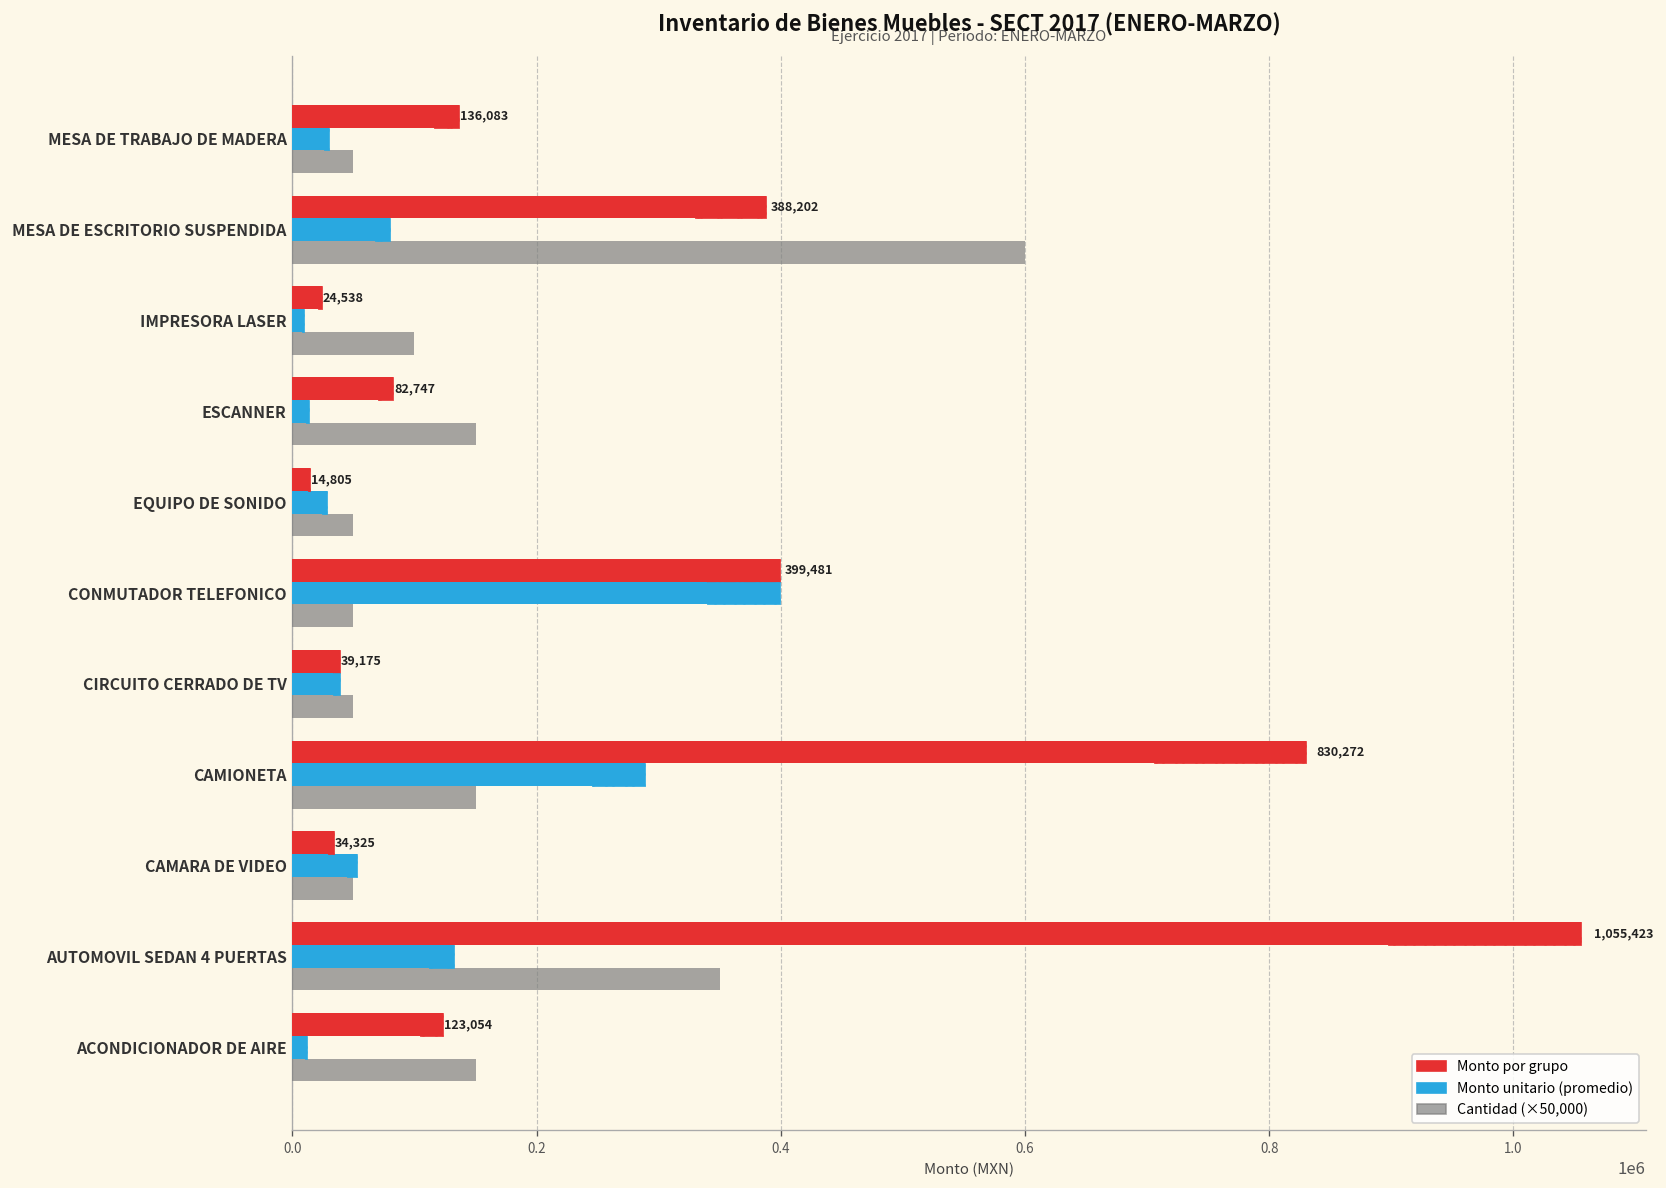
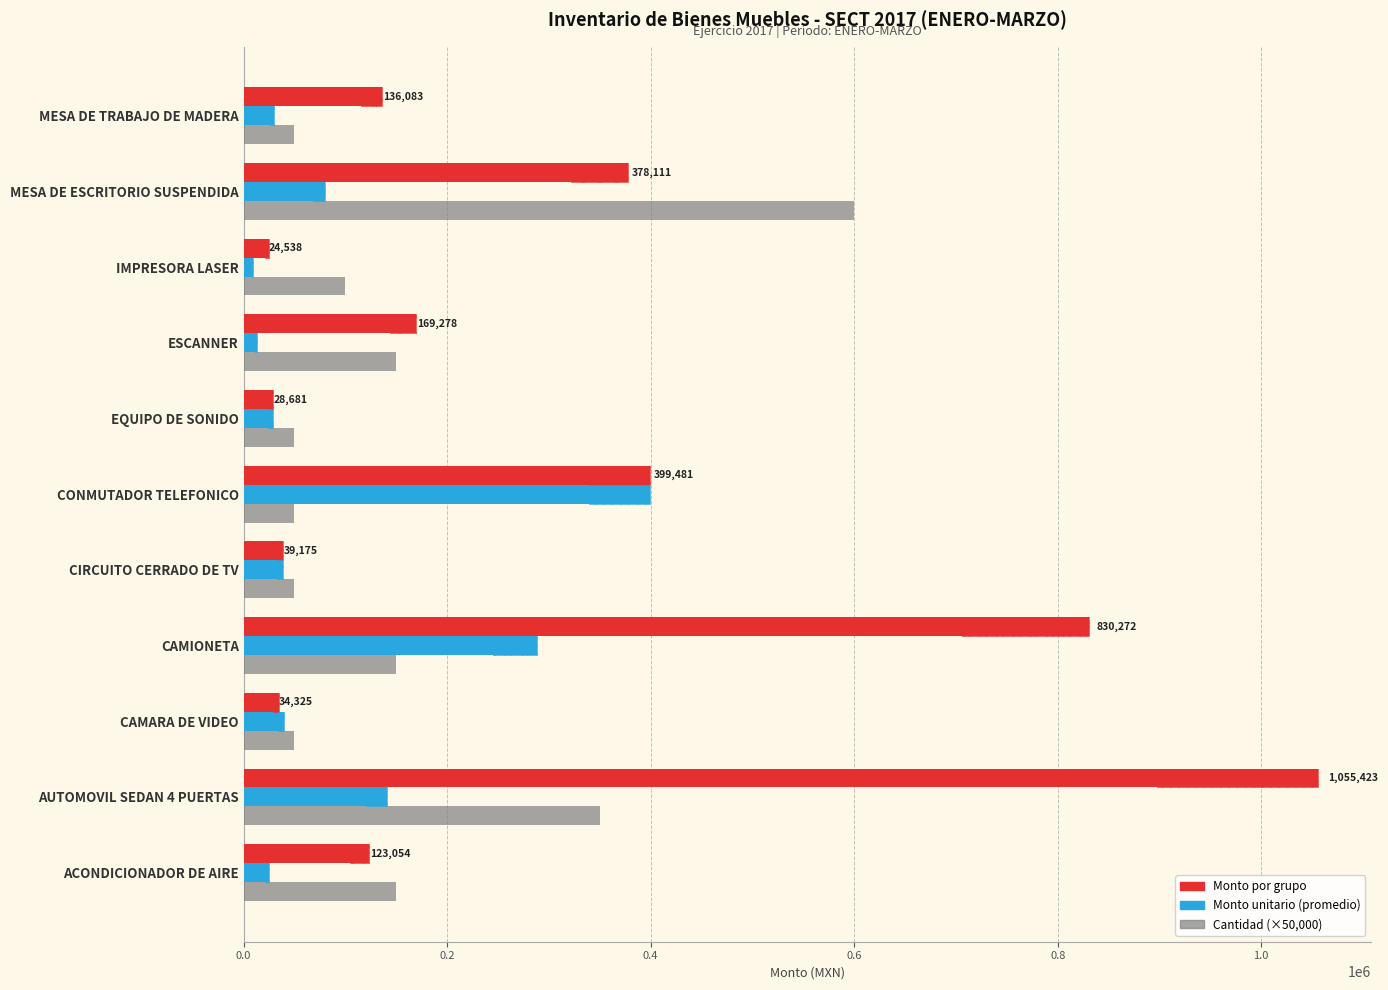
Monto por grupo, MESA DE ESCRITORIO SUSPENDIDA: 388,202 -> 378,111
Monto por grupo, ESCANNER: 82,747 -> 169,278
Monto por grupo, EQUIPO DE SONIDO: 14,805 -> 28,681
Monto unitario (promedio), CAMARA DE VIDEO: 53000 -> 39000
Monto unitario (promedio), AUTOMOVIL SEDAN 4 PUERTAS: 132000 -> 141000
Monto unitario (promedio), ACONDICIONADOR DE AIRE: 12000 -> 25000
